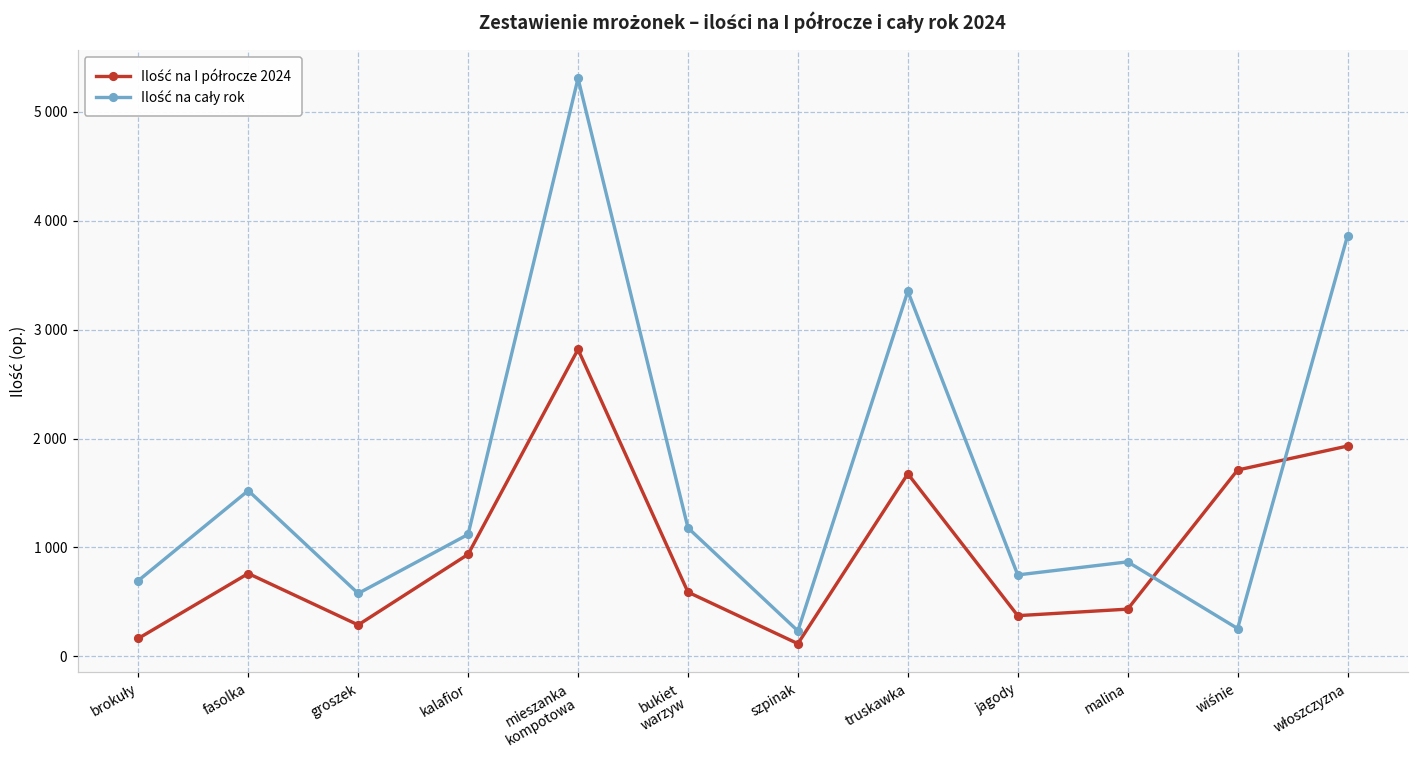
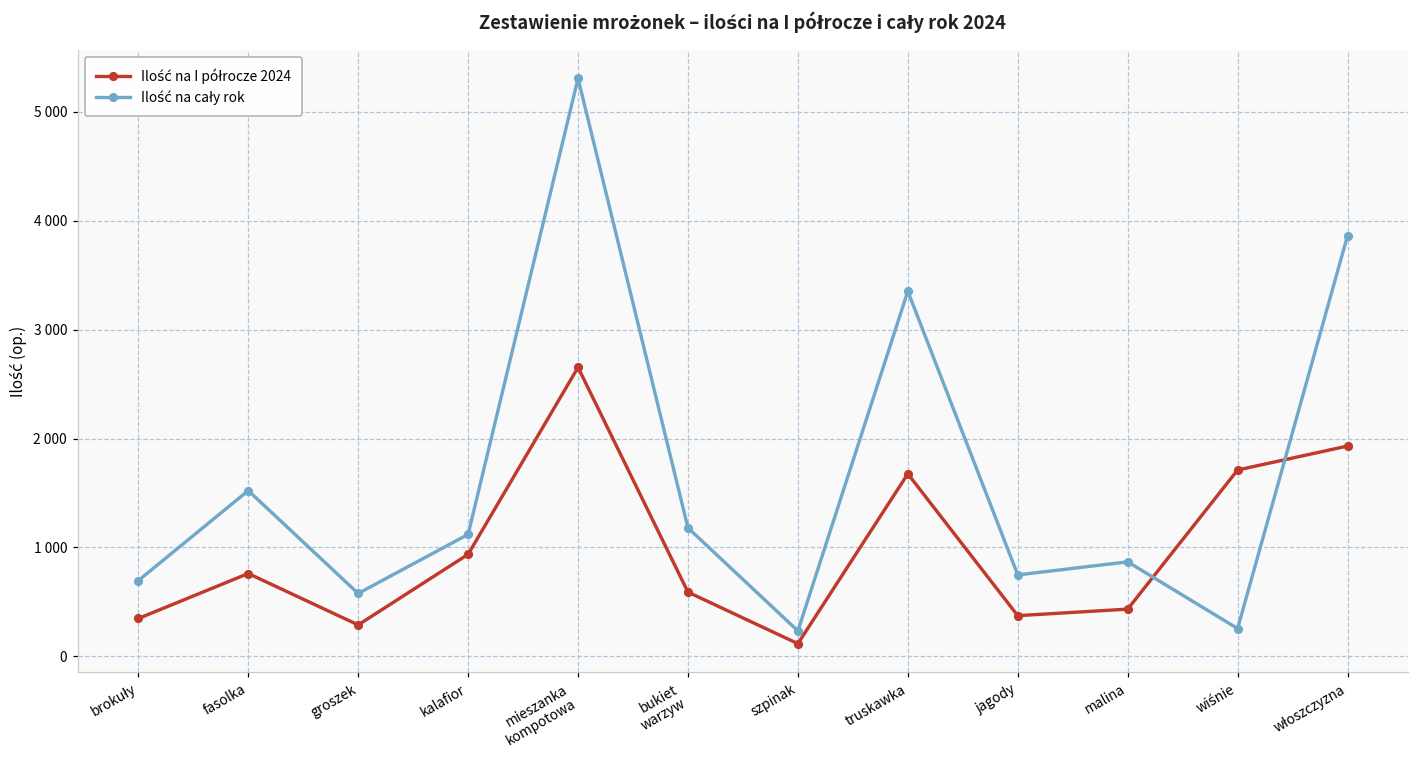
Ilość na I półrocze 2024, brokuły: 200 -> 300
Ilość na I półrocze 2024, mieszanka kompotowa: 2800 -> 2700
